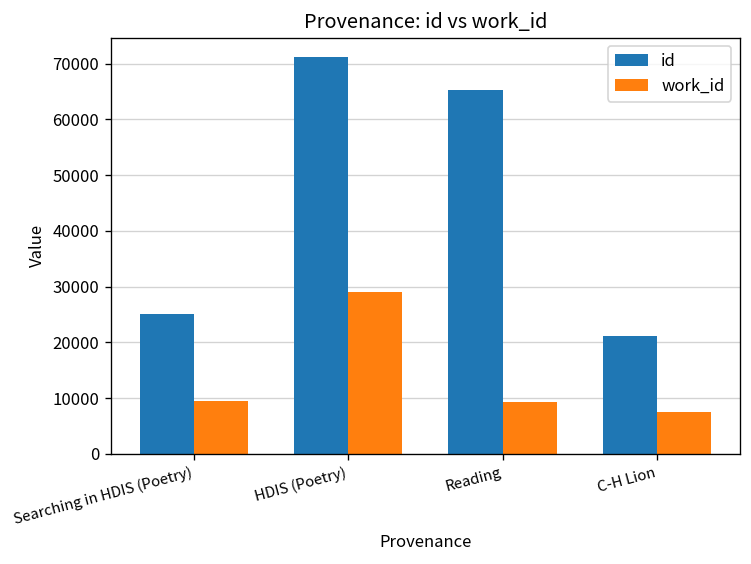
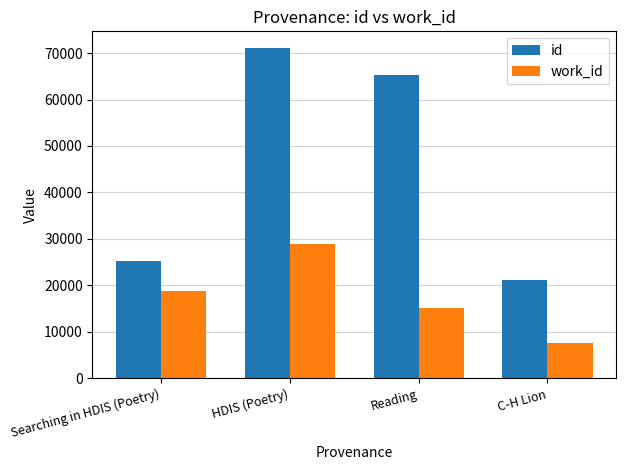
work_id, Searching in HDIS (Poetry): 10000 -> 19000
work_id, Reading: 9000 -> 15000
